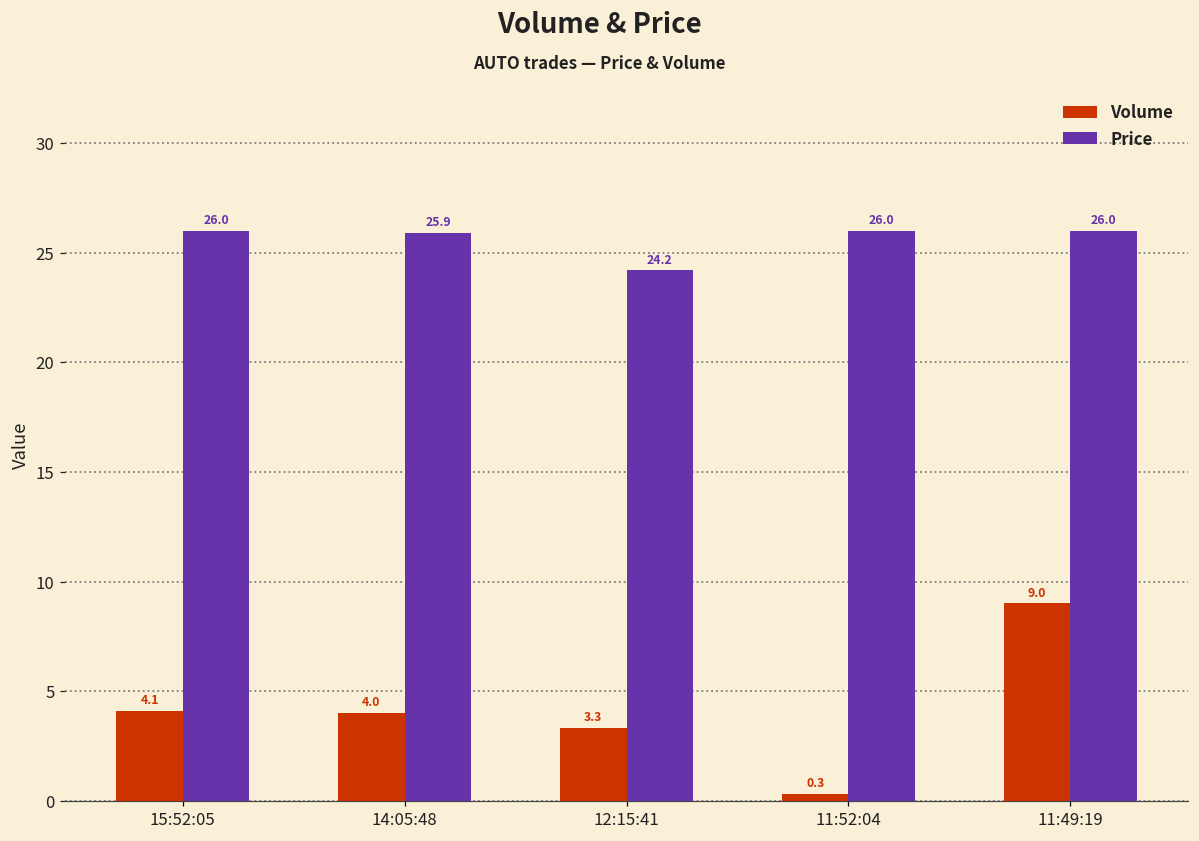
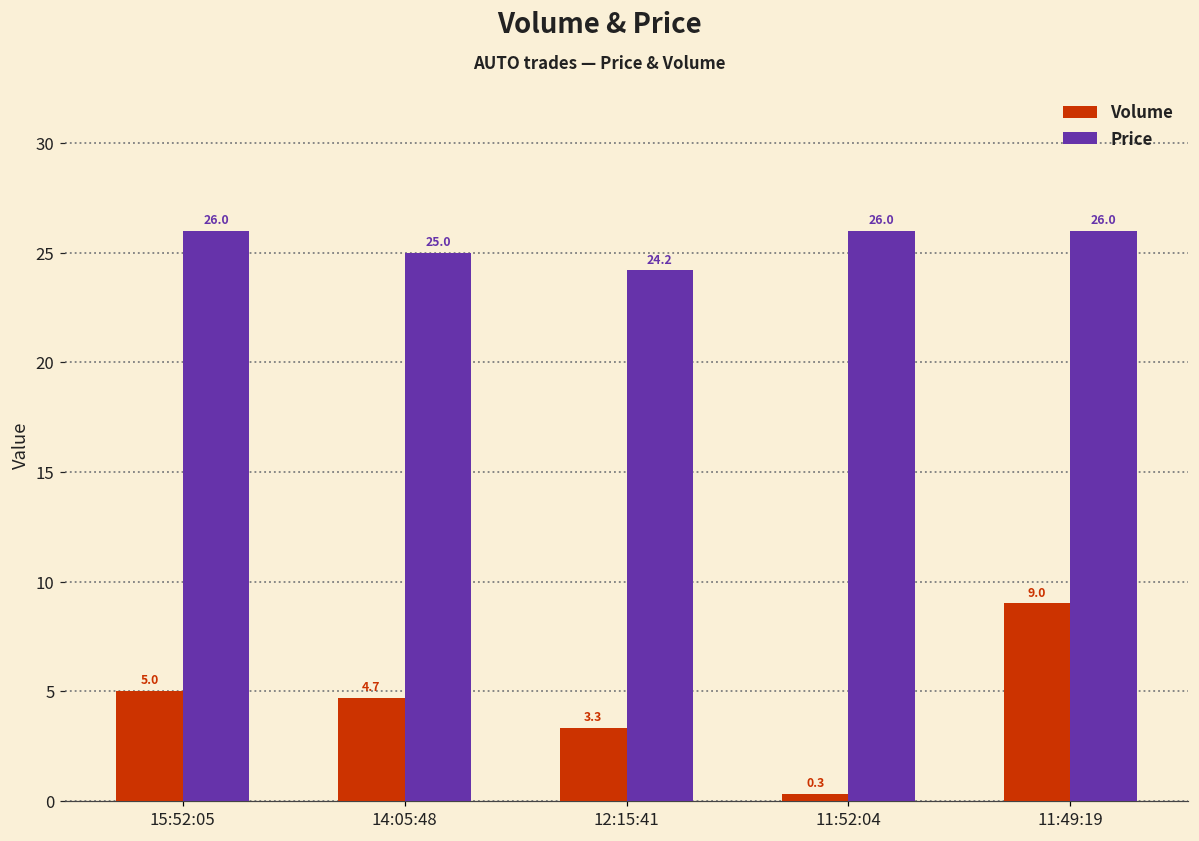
Volume, 15:52:05: 4.1 -> 5.0
Volume, 14:05:48: 4.0 -> 4.7
Price, 14:05:48: 25.9 -> 25.0
